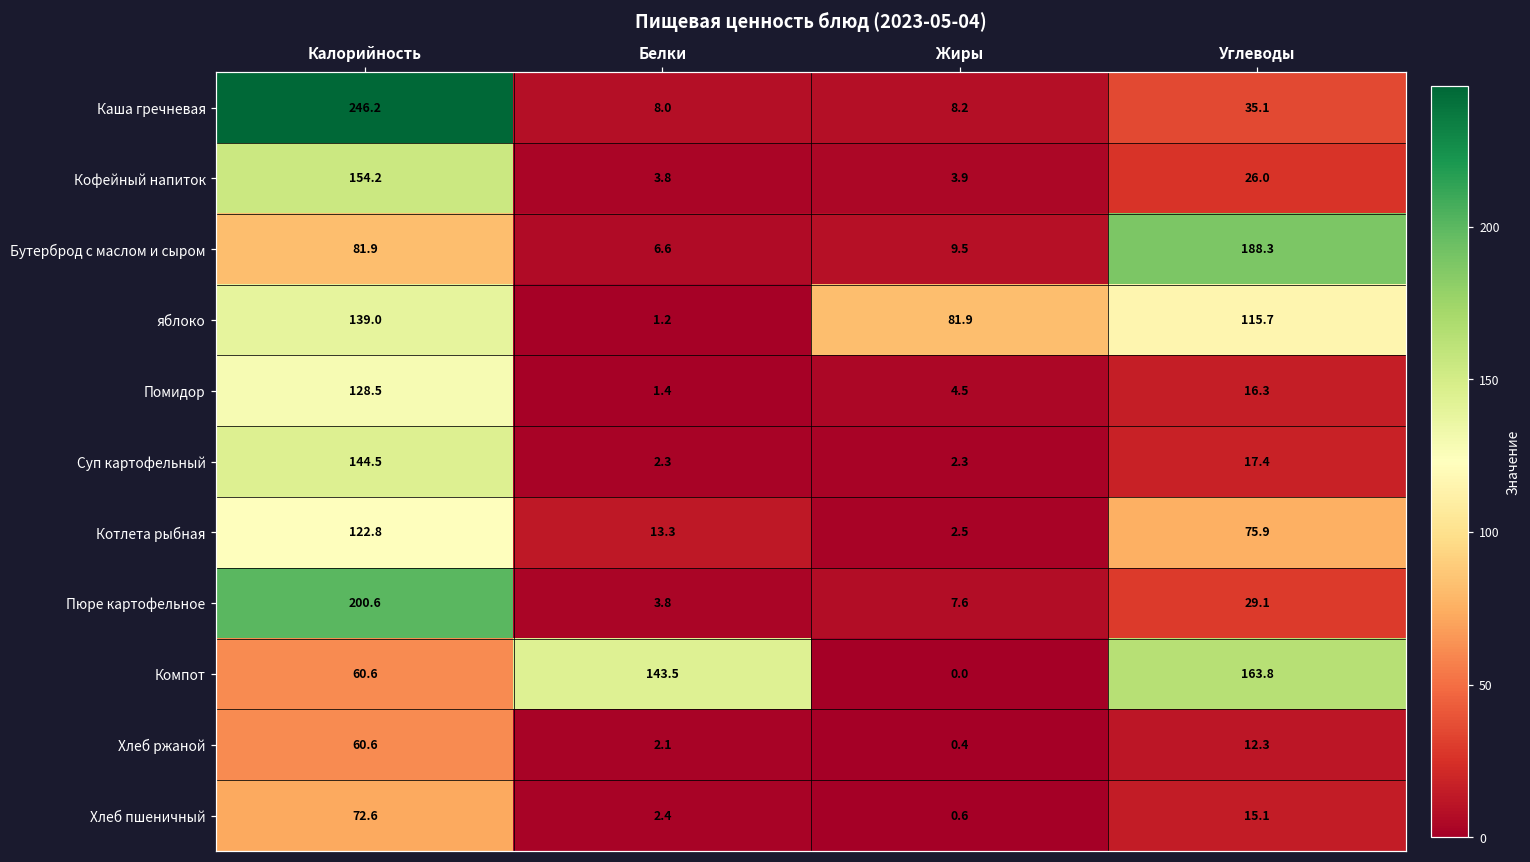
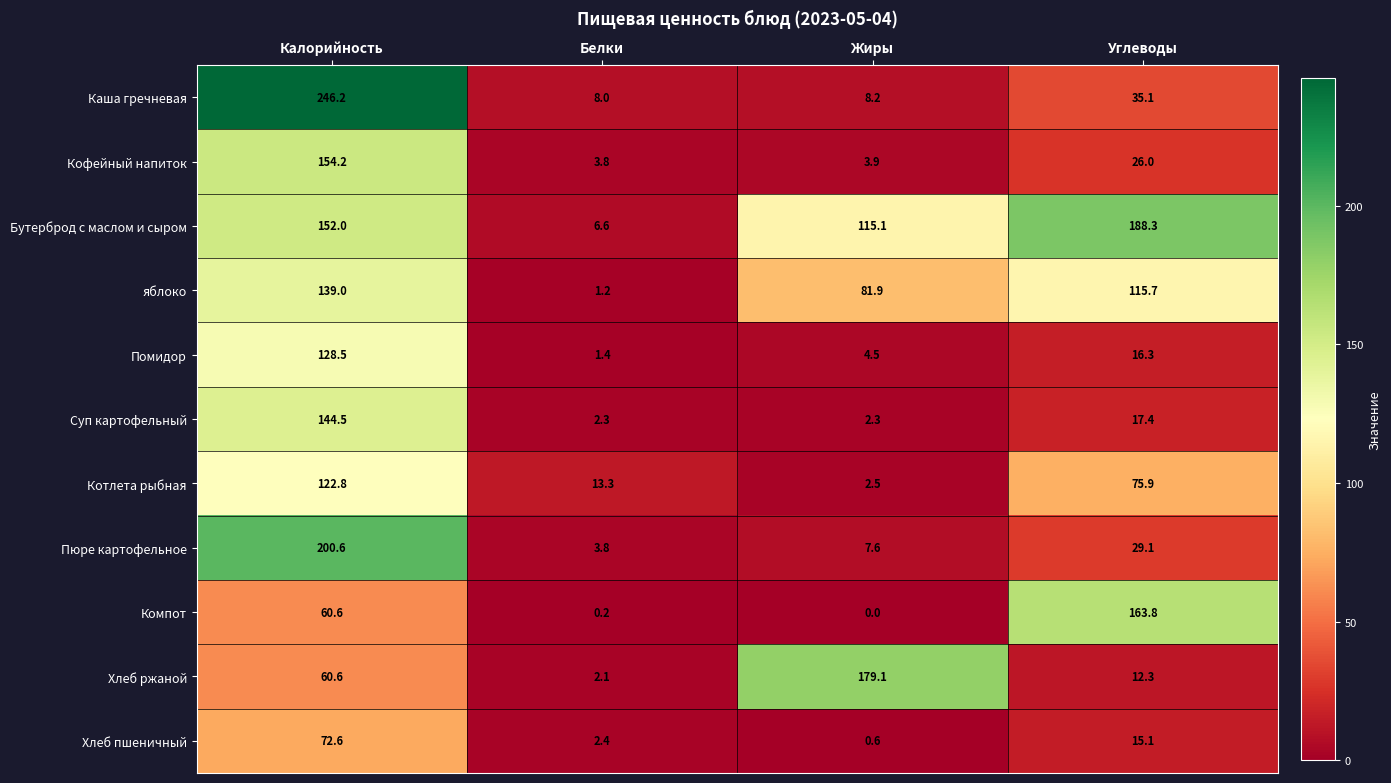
Бутерброд с маслом и сыром, Калорийность: 81.9 -> 152.0
Бутерброд с маслом и сыром, Жиры: 9.5 -> 115.1
Компот, Белки: 143.5 -> 0.2
Хлеб ржаной, Жиры: 0.4 -> 179.1
